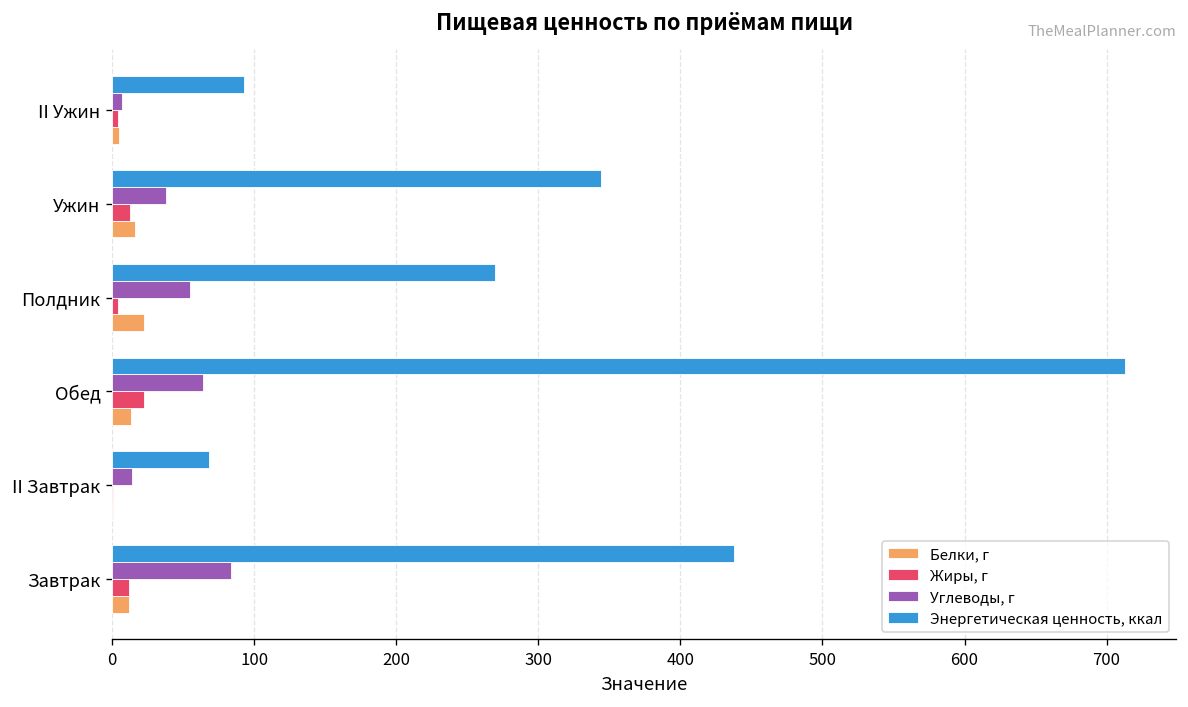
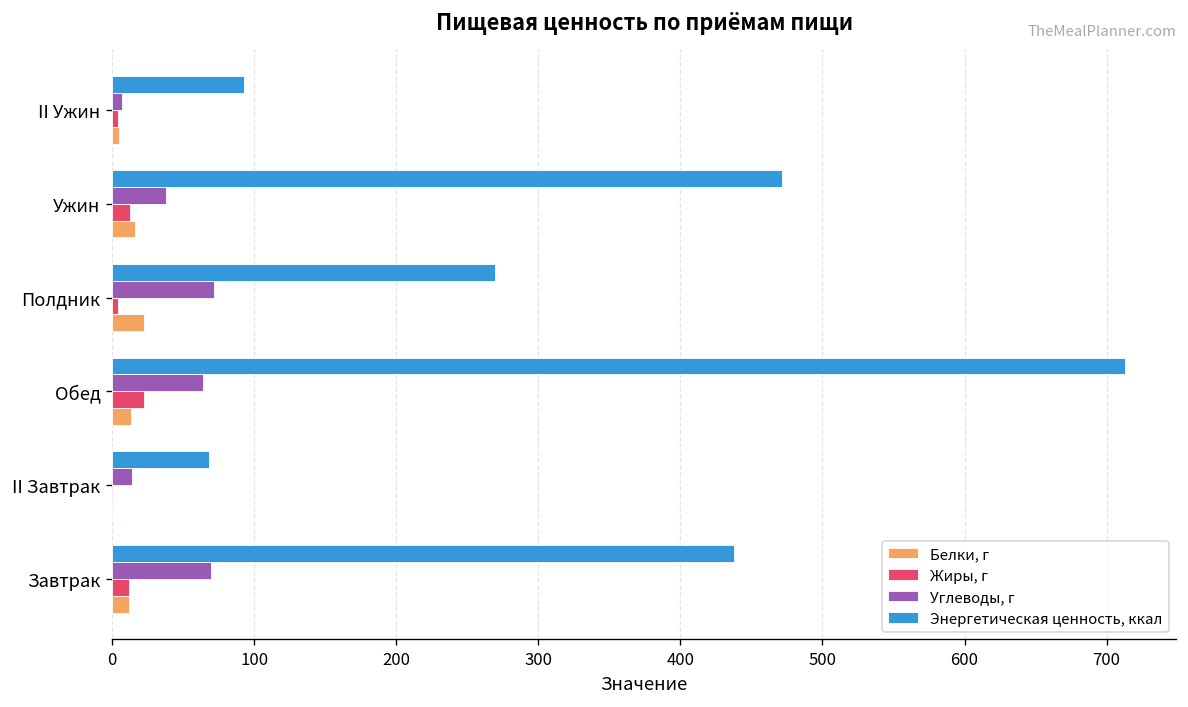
Энергетическая ценность, ккал, Ужин: 344 -> 472
Углеводы, г, Полдник: 55 -> 72
Углеводы, г, Завтрак: 84 -> 70
